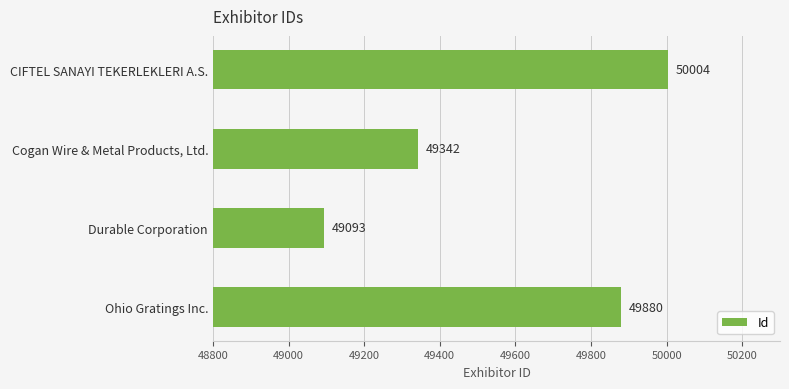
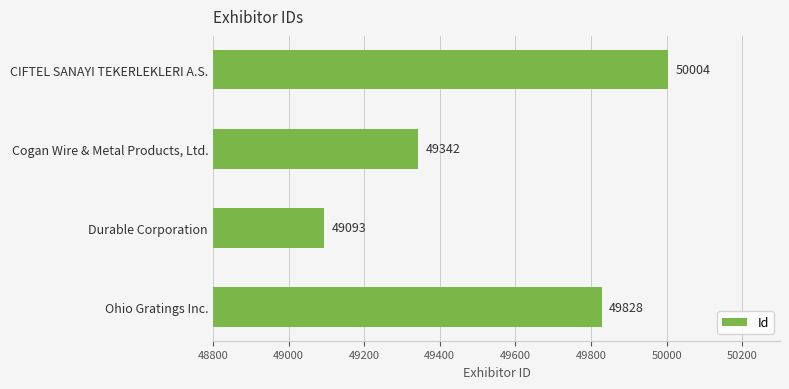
Ohio Gratings Inc.: 49880 -> 49828
